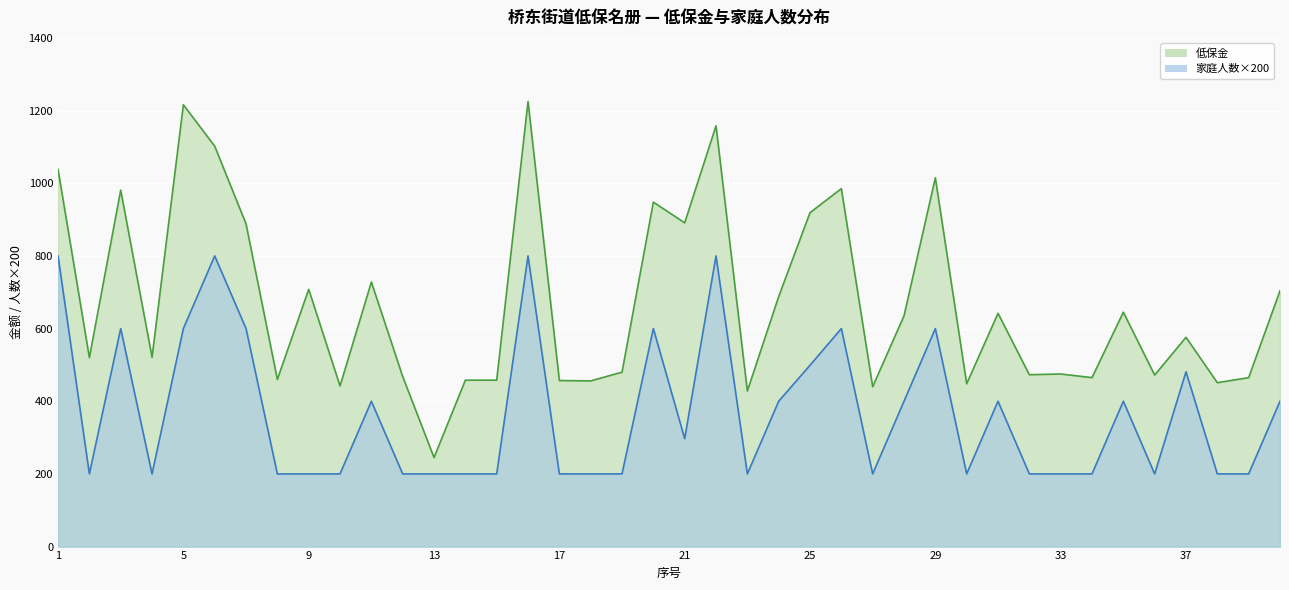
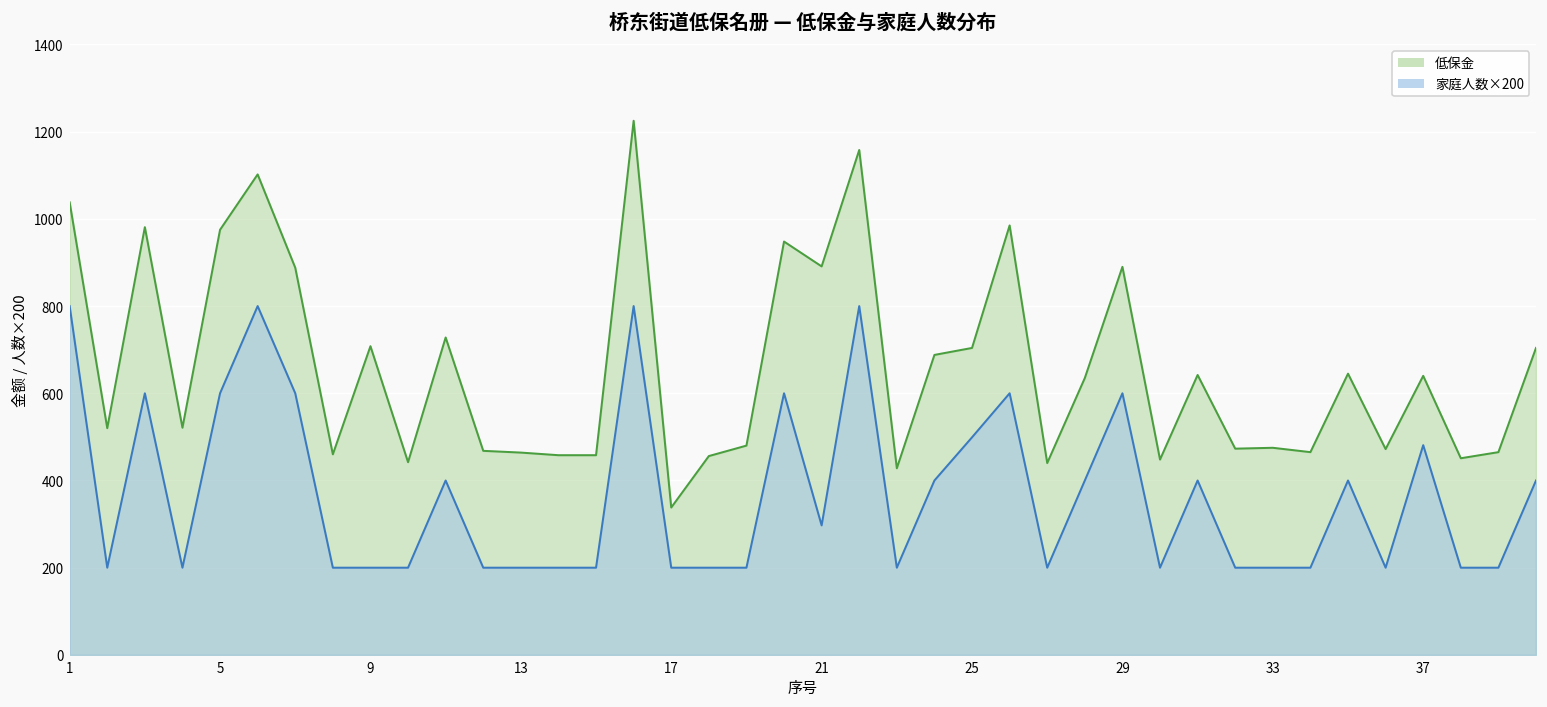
低保金, 5: 1220 -> 980
低保金, 13: 250 -> 460
低保金, 17: 460 -> 340
低保金, 25: 920 -> 700
低保金, 29: 1020 -> 890
低保金, 37: 580 -> 640
